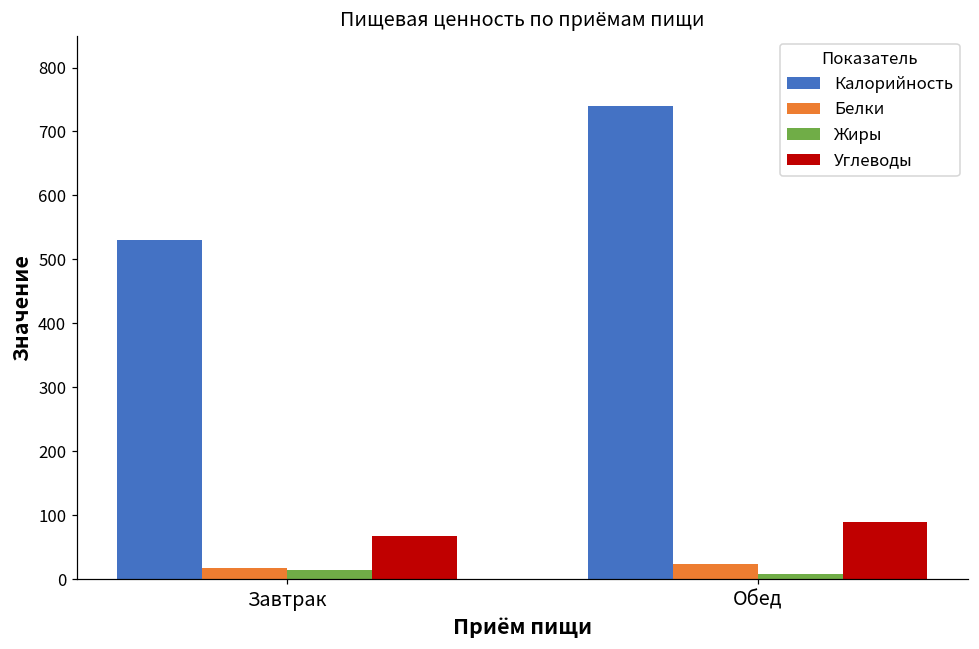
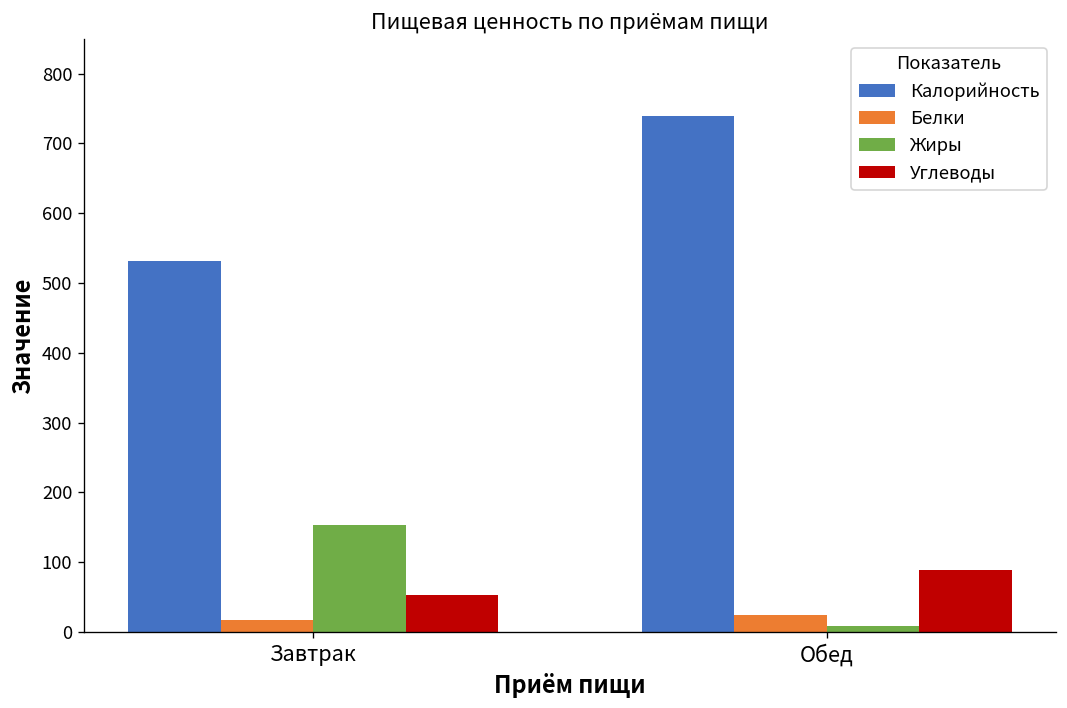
Жиры, Завтрак: 10 -> 150
Углеводы, Завтрак: 70 -> 50
